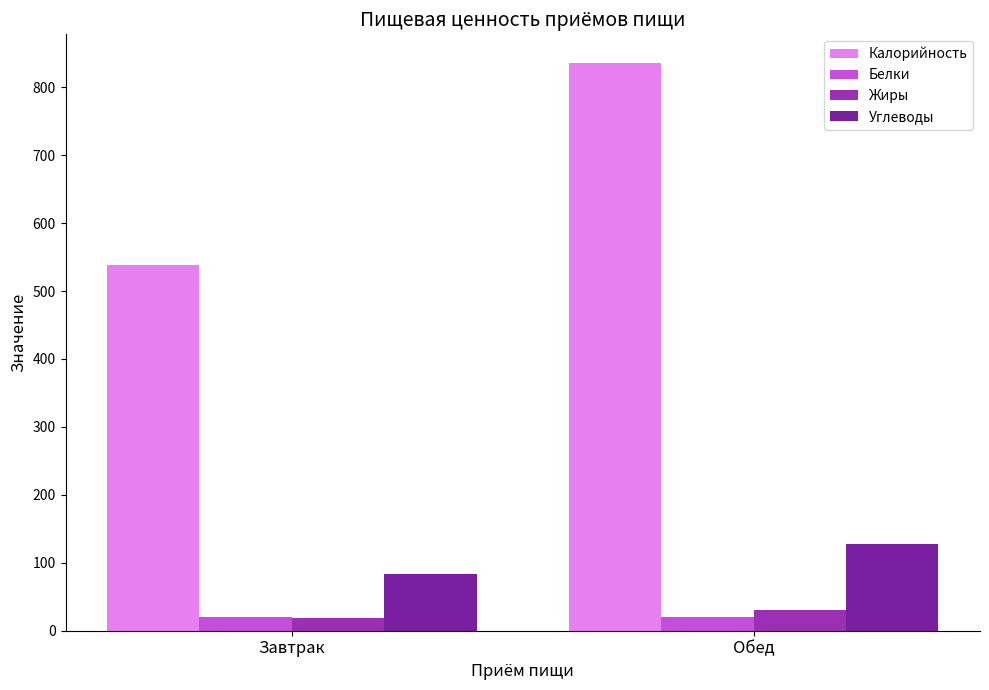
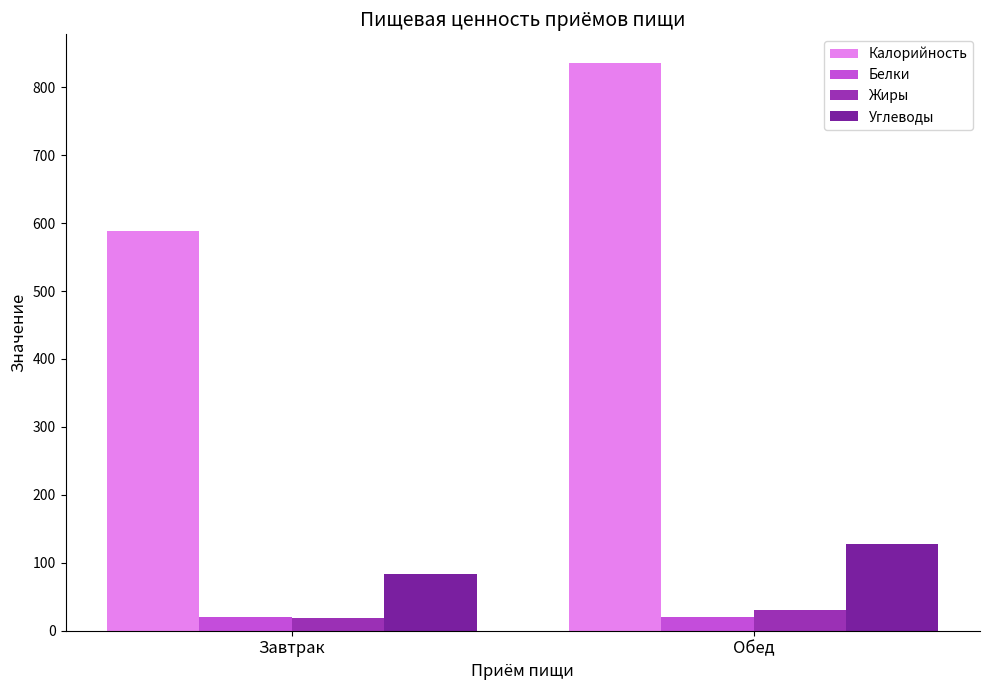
Калорийность, Завтрак: 540 -> 590
